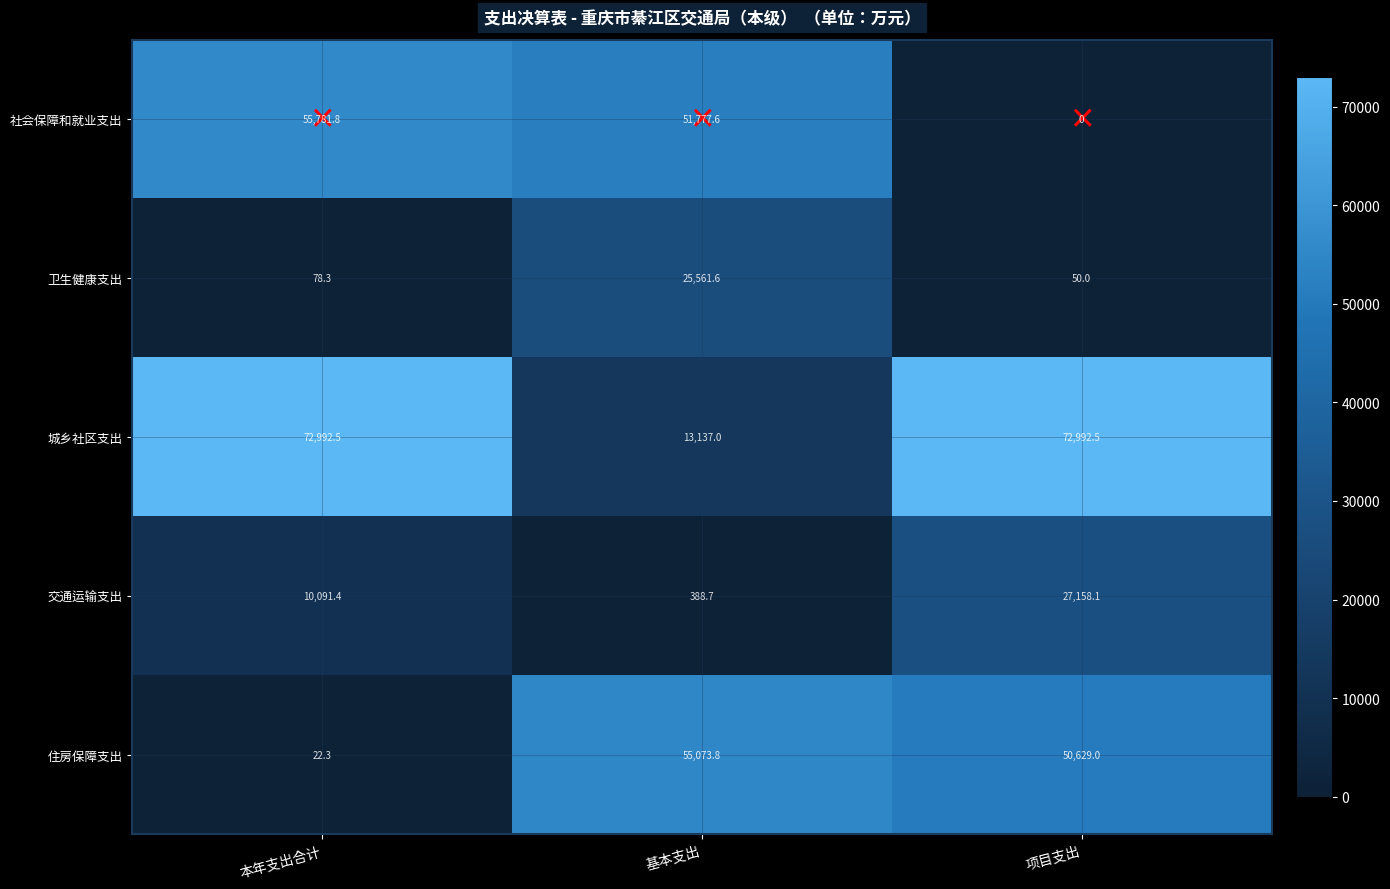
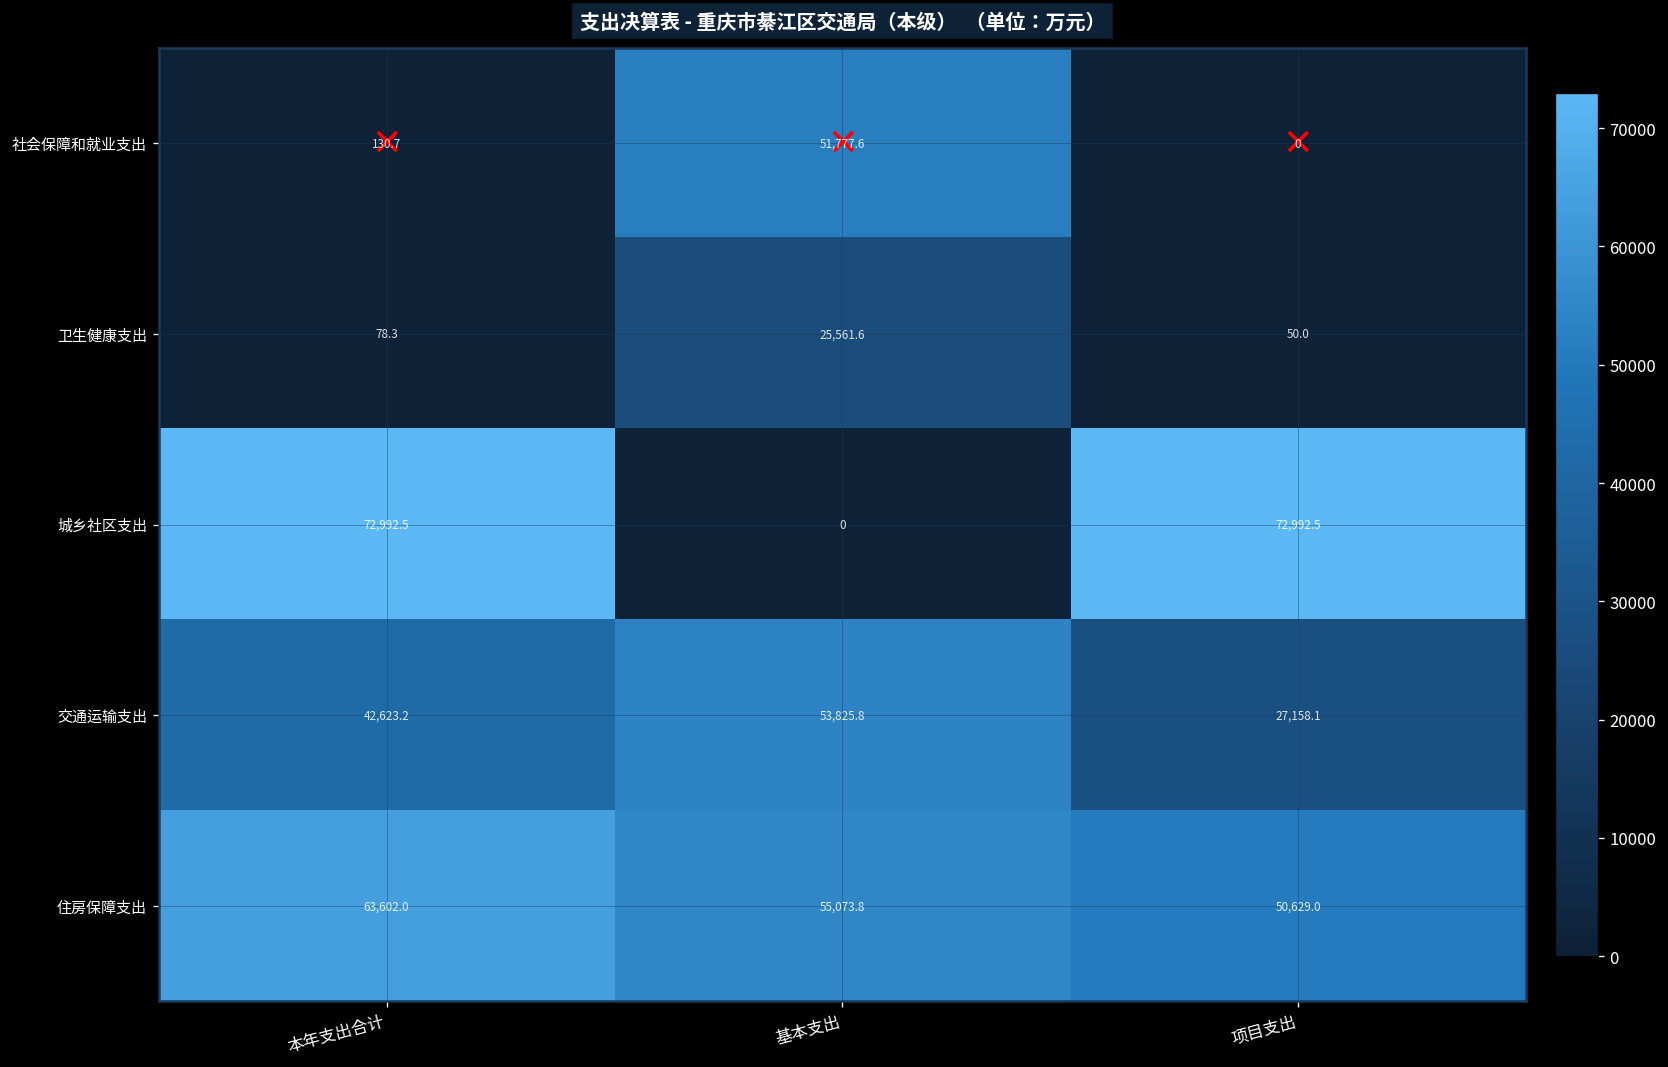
社会保障和就业支出, 本年支出合计: 55,781.8 -> 130.7
城乡社区支出, 基本支出: 13,137.0 -> 0
交通运输支出, 本年支出合计: 10,091.4 -> 42,623.2
交通运输支出, 基本支出: 388.7 -> 53,825.8
住房保障支出, 本年支出合计: 22.3 -> 63,602.0
